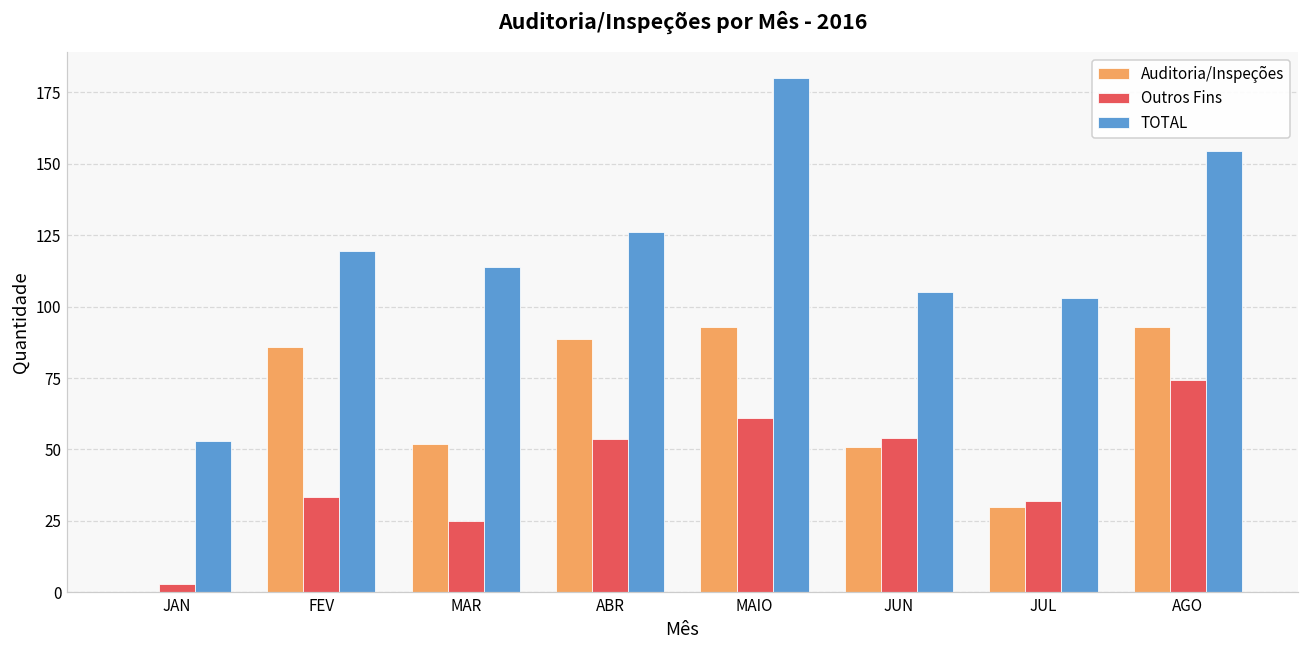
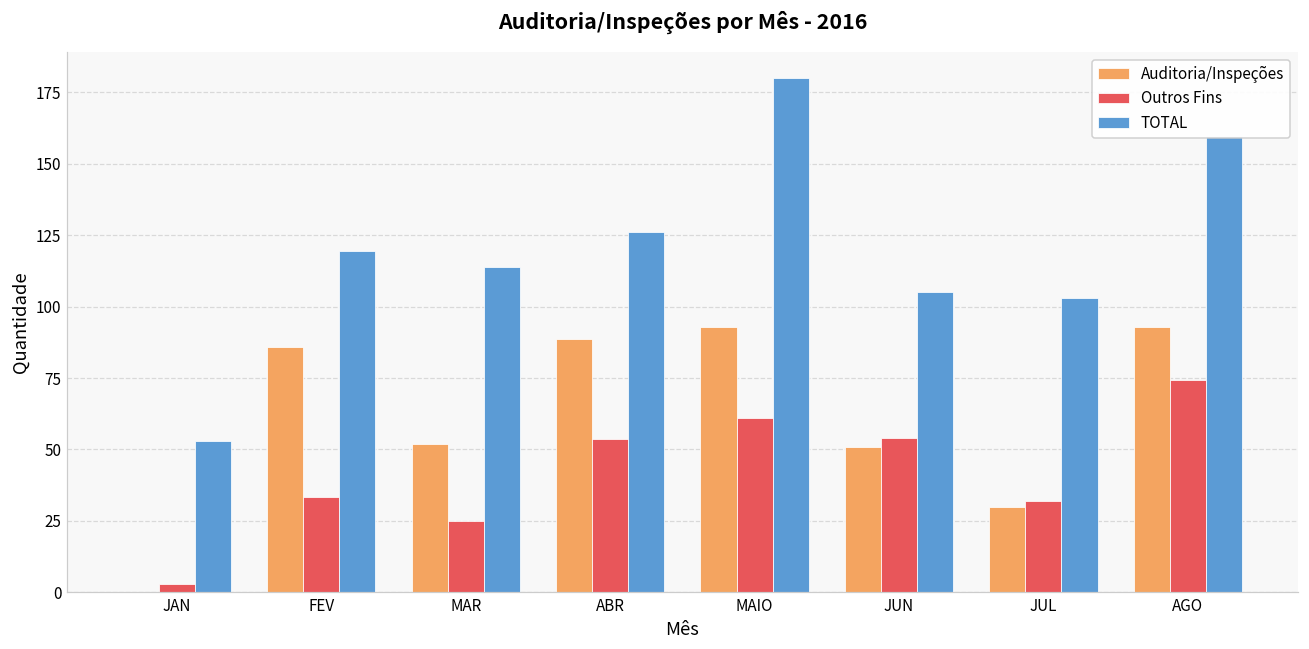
TOTAL, AGO: 155 -> 160
